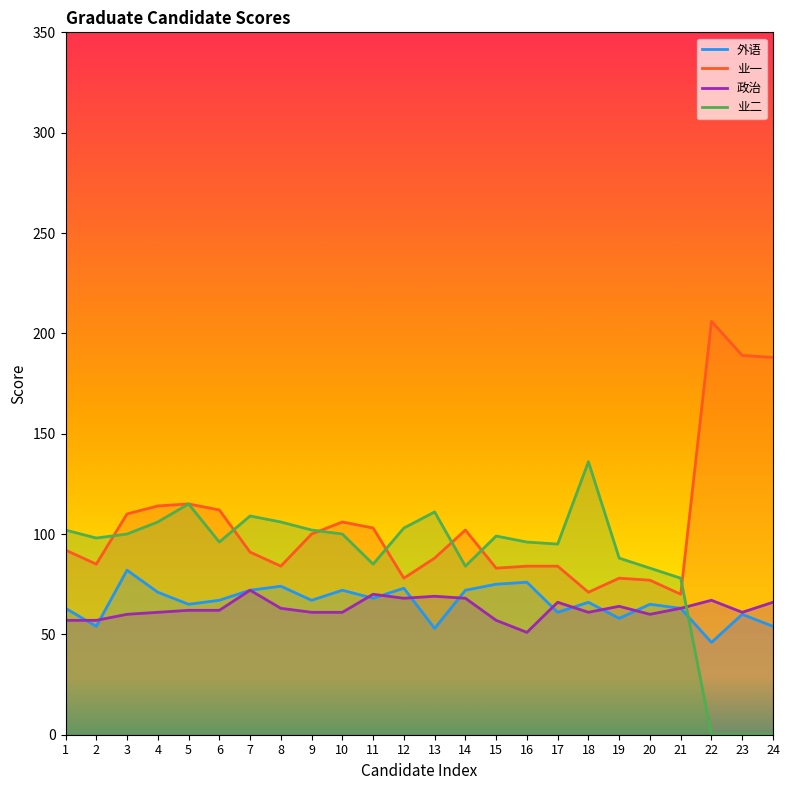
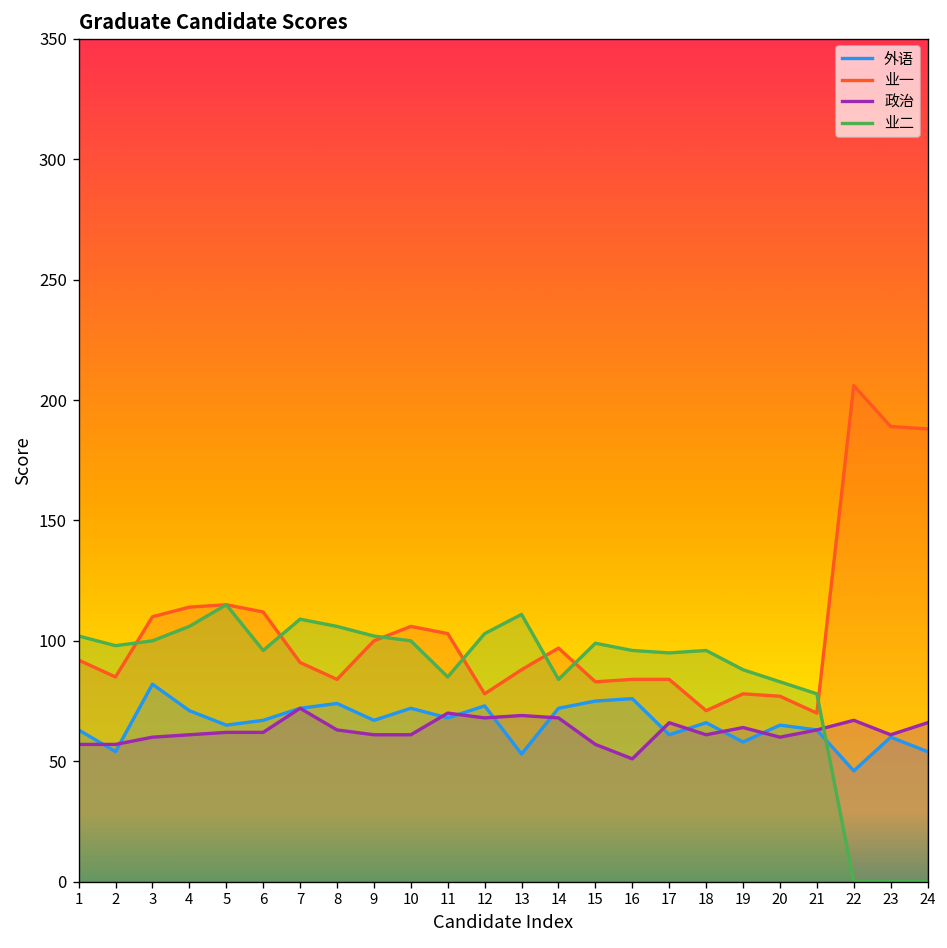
业一, 14: 102 -> 97
业二, 18: 136 -> 96
